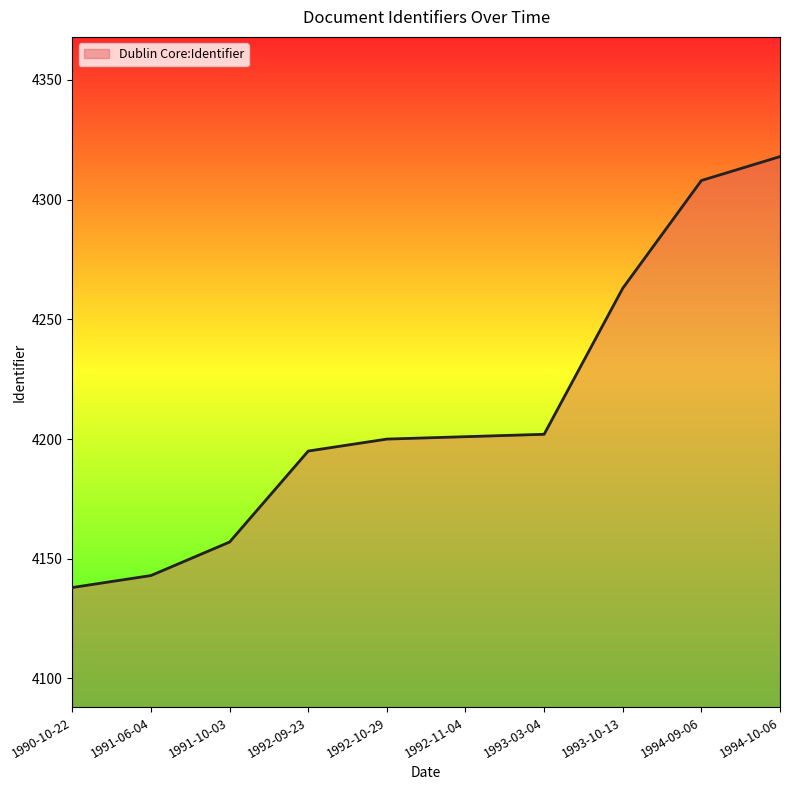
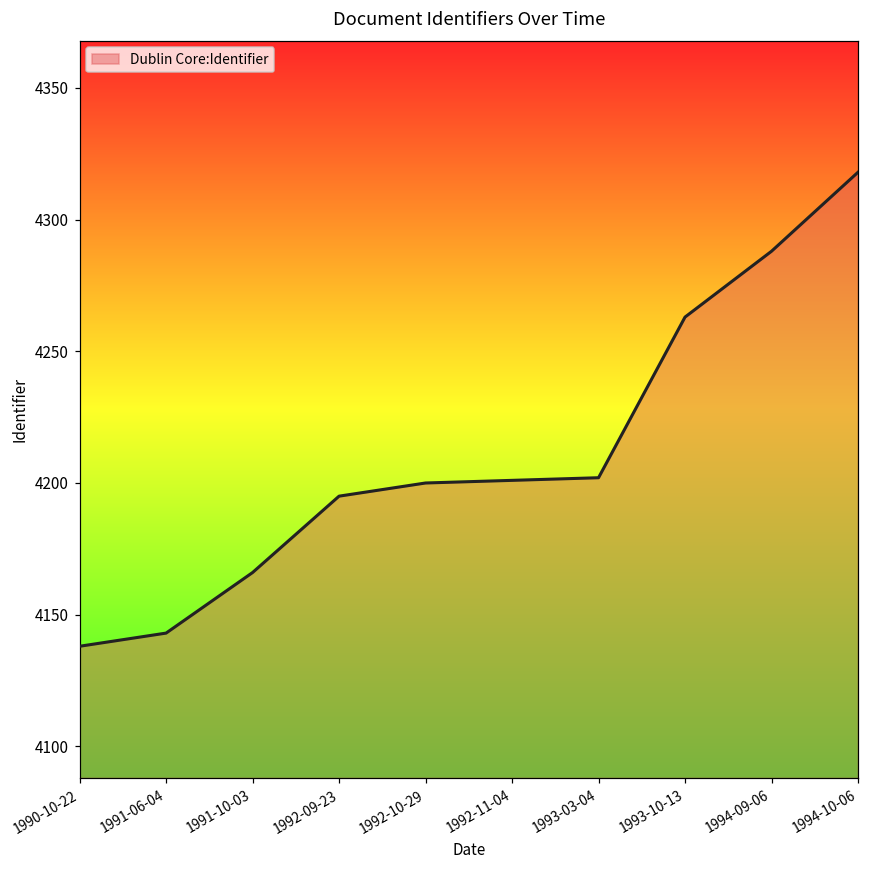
1991-10-03: 4157 -> 4166
1994-09-06: 4308 -> 4288
